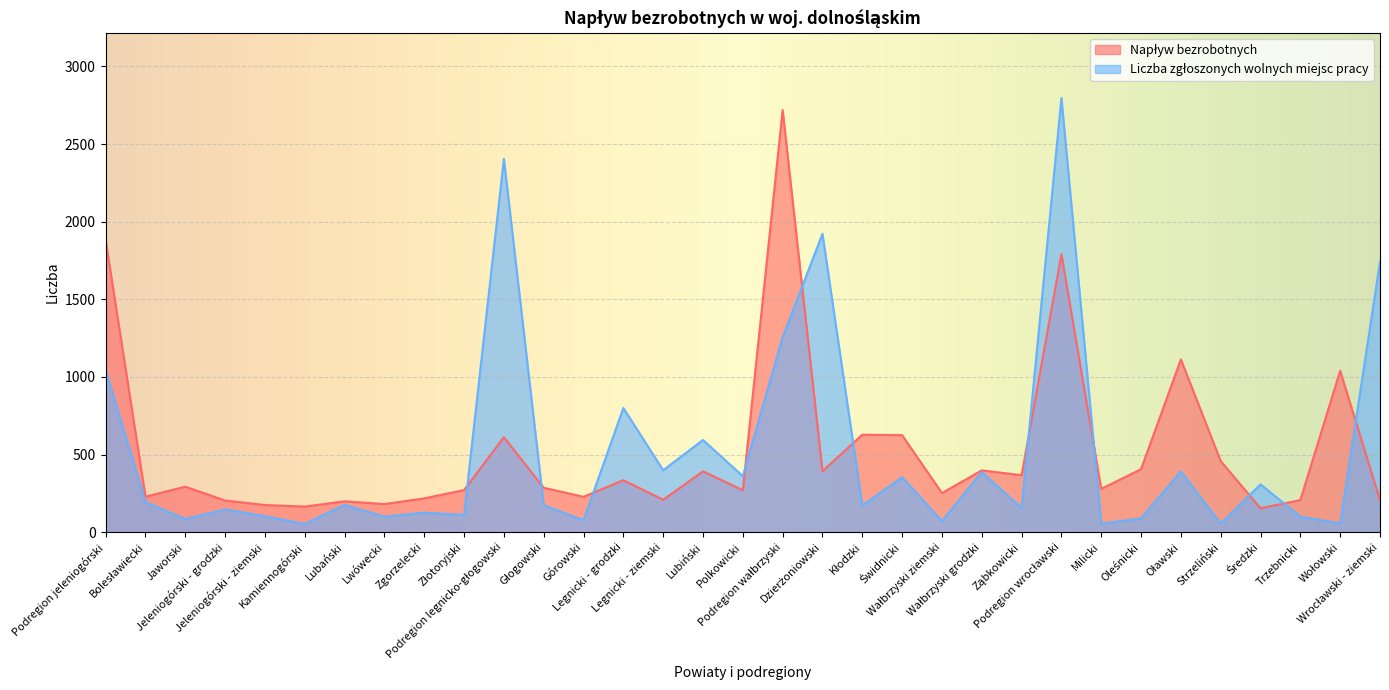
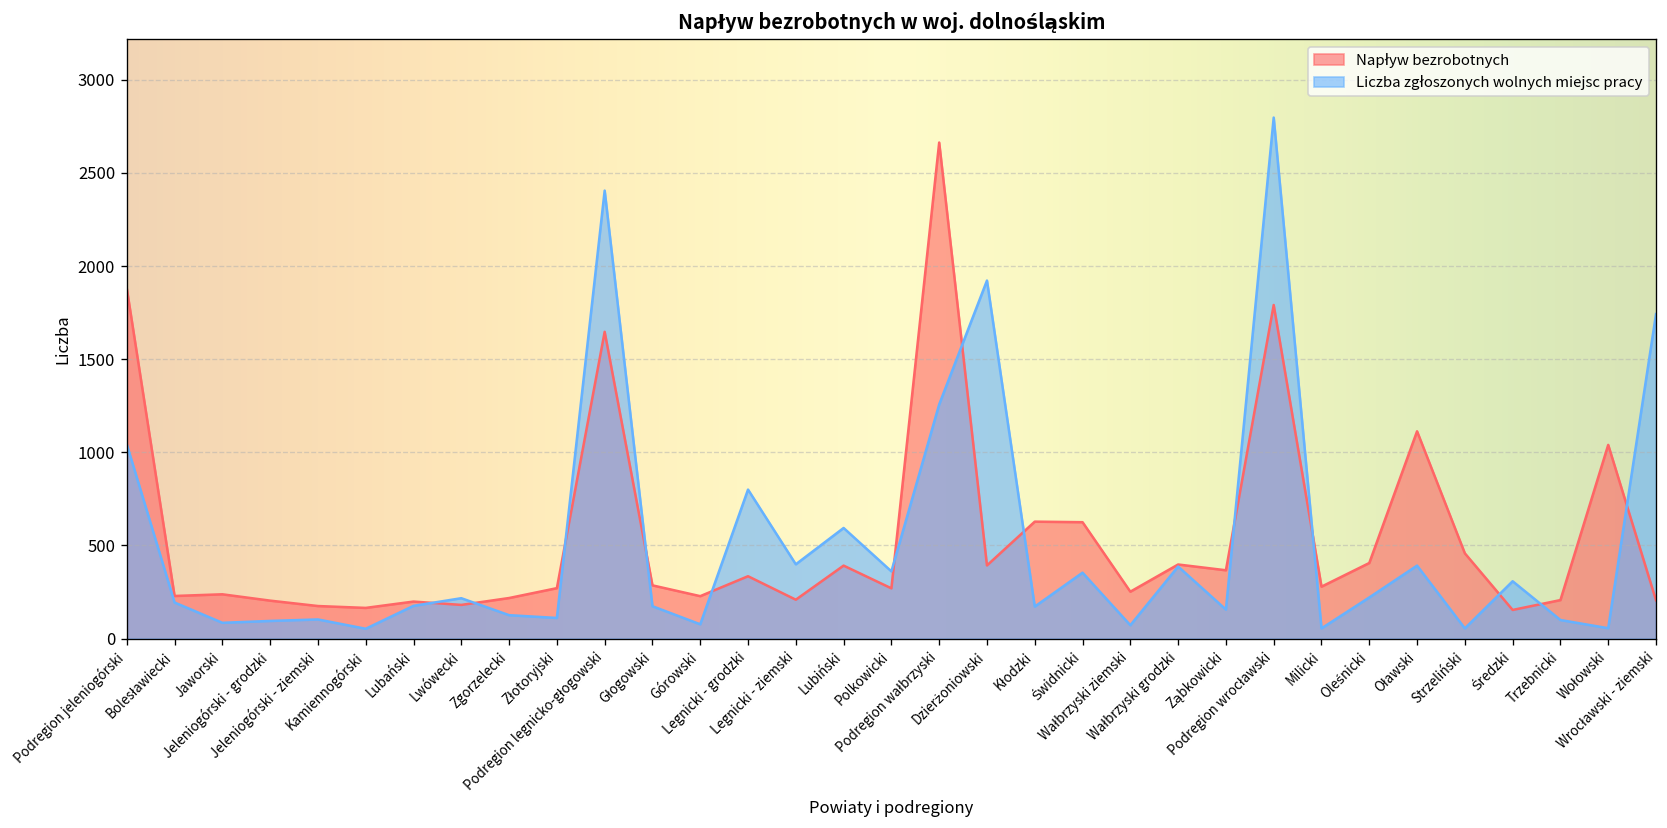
Napływ bezrobotnych, Jaworski: 290 -> 240
Liczba zgłoszonych wolnych miejsc pracy, Jeleniogórski - grodzki: 150 -> 100
Liczba zgłoszonych wolnych miejsc pracy, Lwówecki: 100 -> 220
Napływ bezrobotnych, Podregion legnicko-głogowski: 610 -> 1650
Napływ bezrobotnych, Podregion wałbrzyski: 2720 -> 2660
Liczba zgłoszonych wolnych miejsc pracy, Oleśnicki: 90 -> 220
